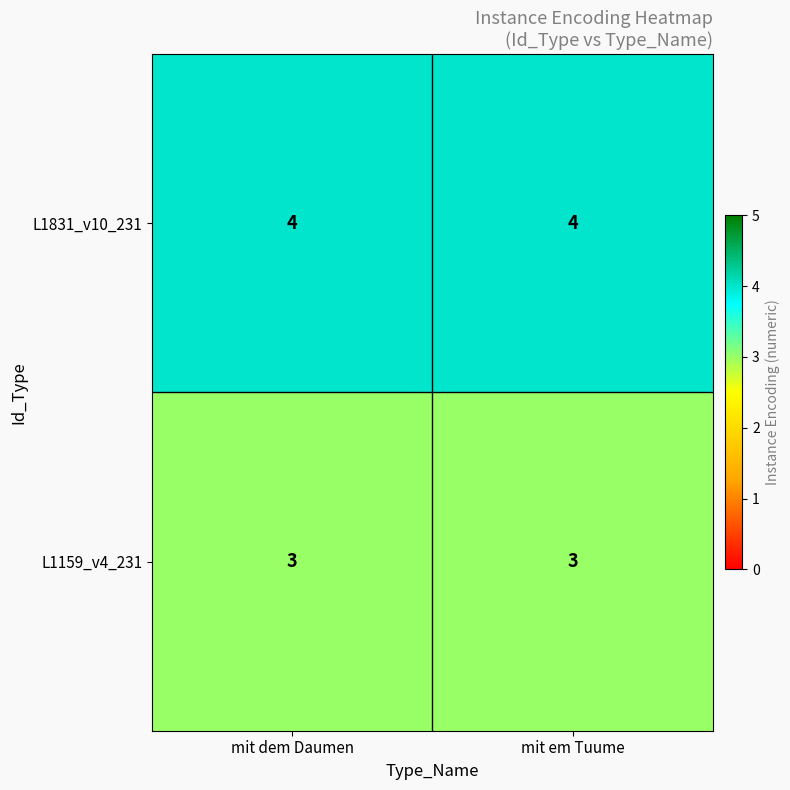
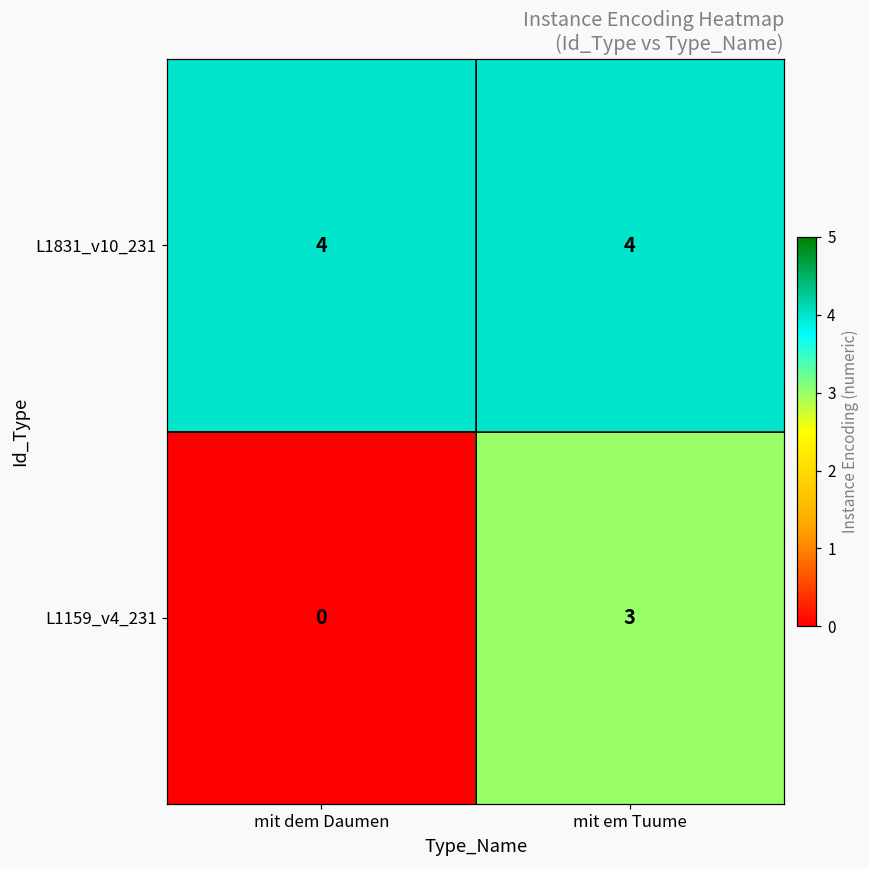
L1159_v4_231, mit dem Daumen: 3 -> 0
